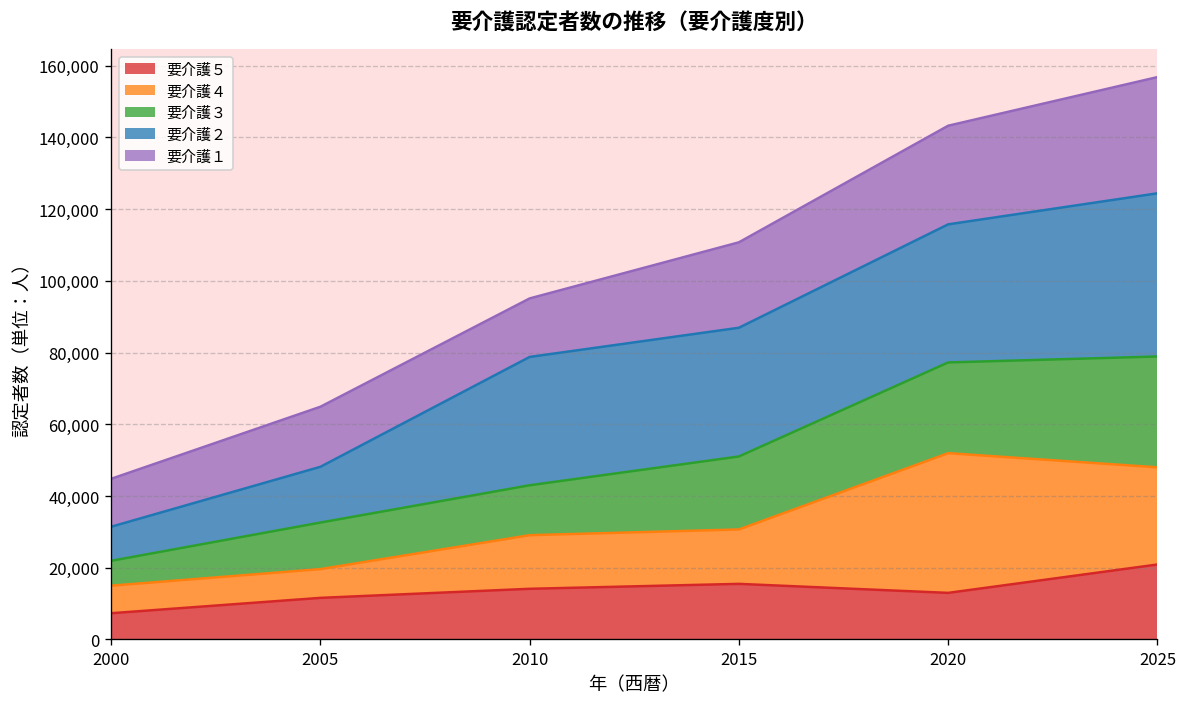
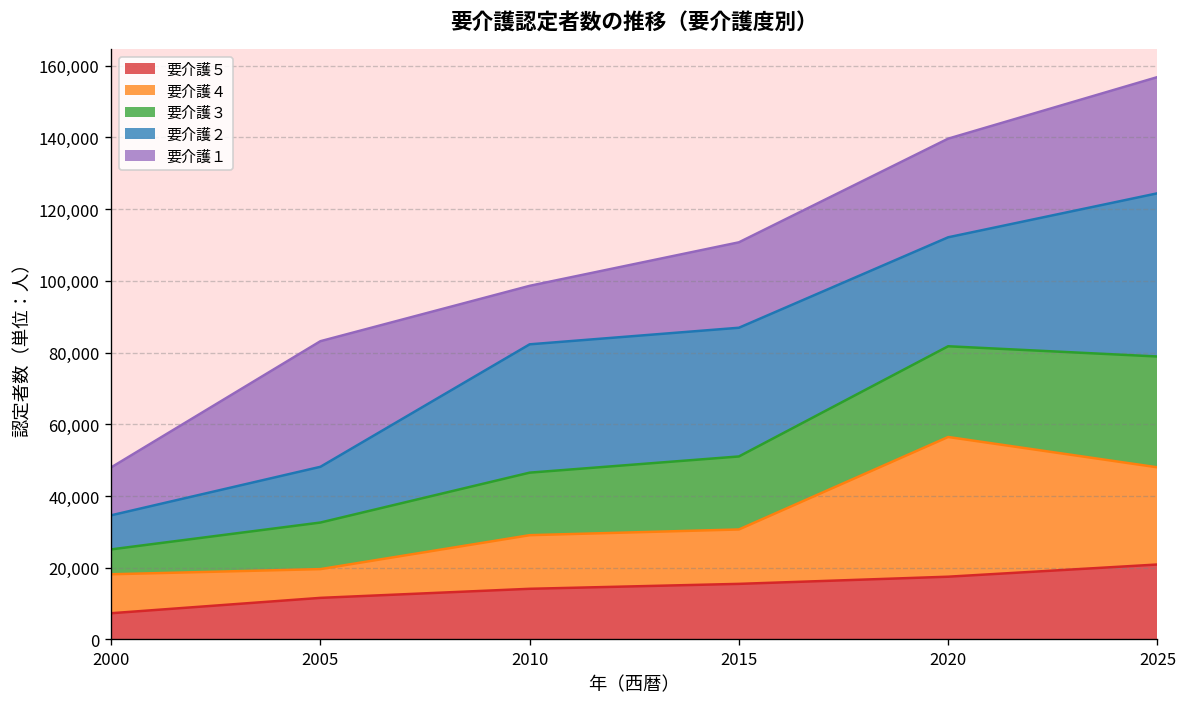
要介護４, 2000: 8,000 -> 11,000
要介護１, 2005: 17,000 -> 35,000
要介護３, 2010: 14,000 -> 17,000
要介護５, 2020: 13,000 -> 18,000
要介護２, 2020: 39,000 -> 30,000
